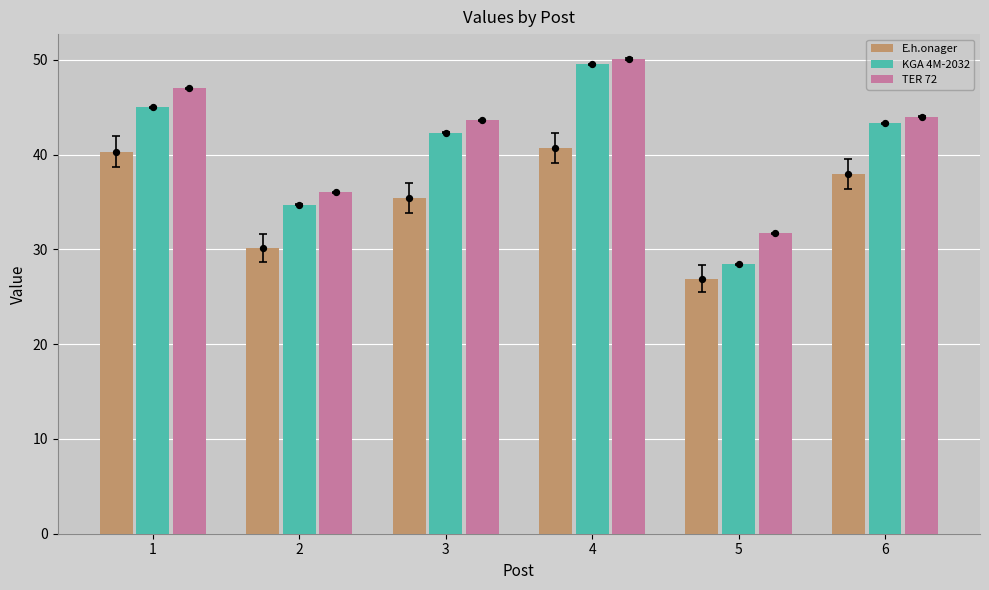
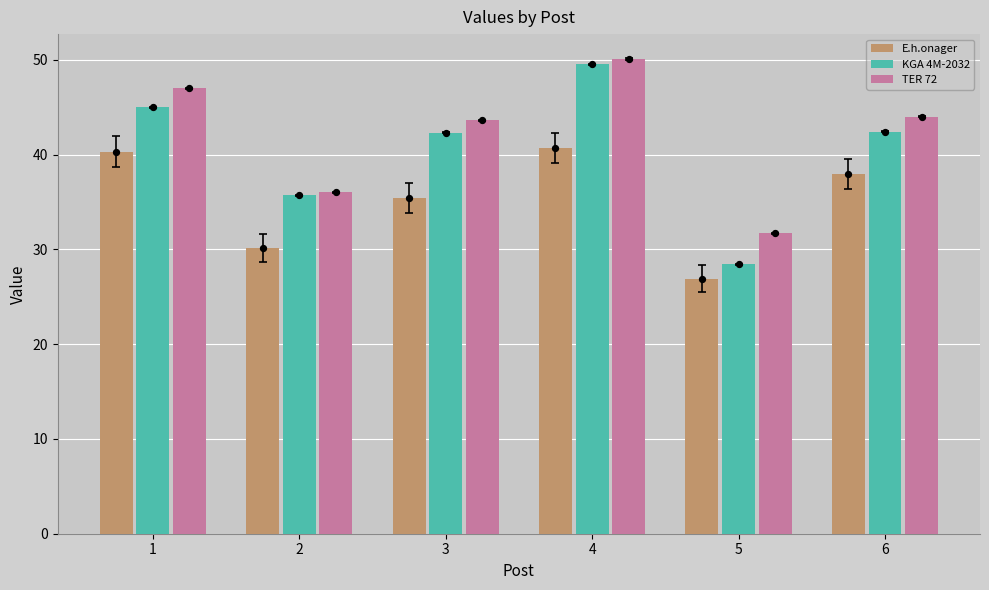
KGA 4M-2032, 2: 35 -> 36
KGA 4M-2032, 6: 43 -> 42
